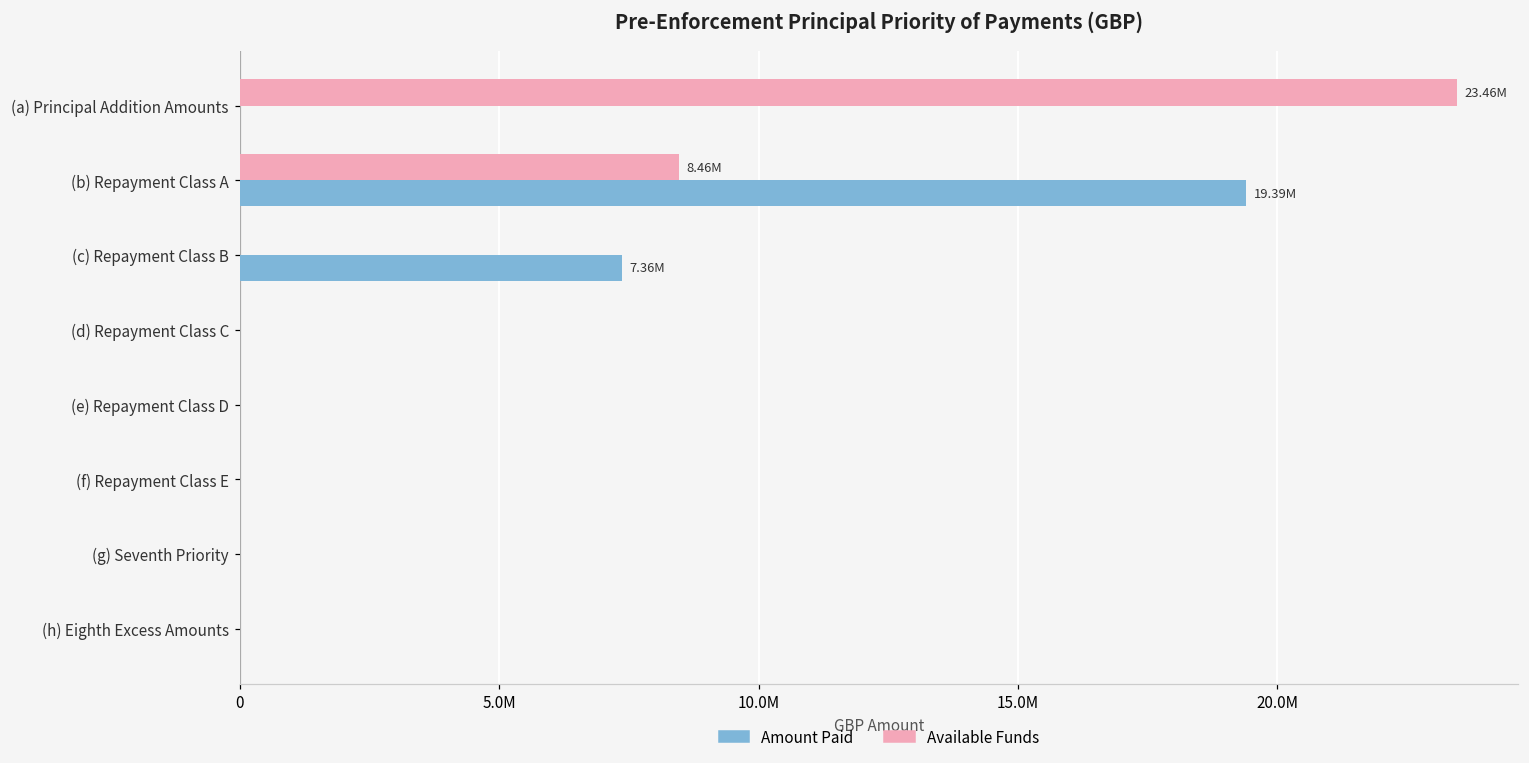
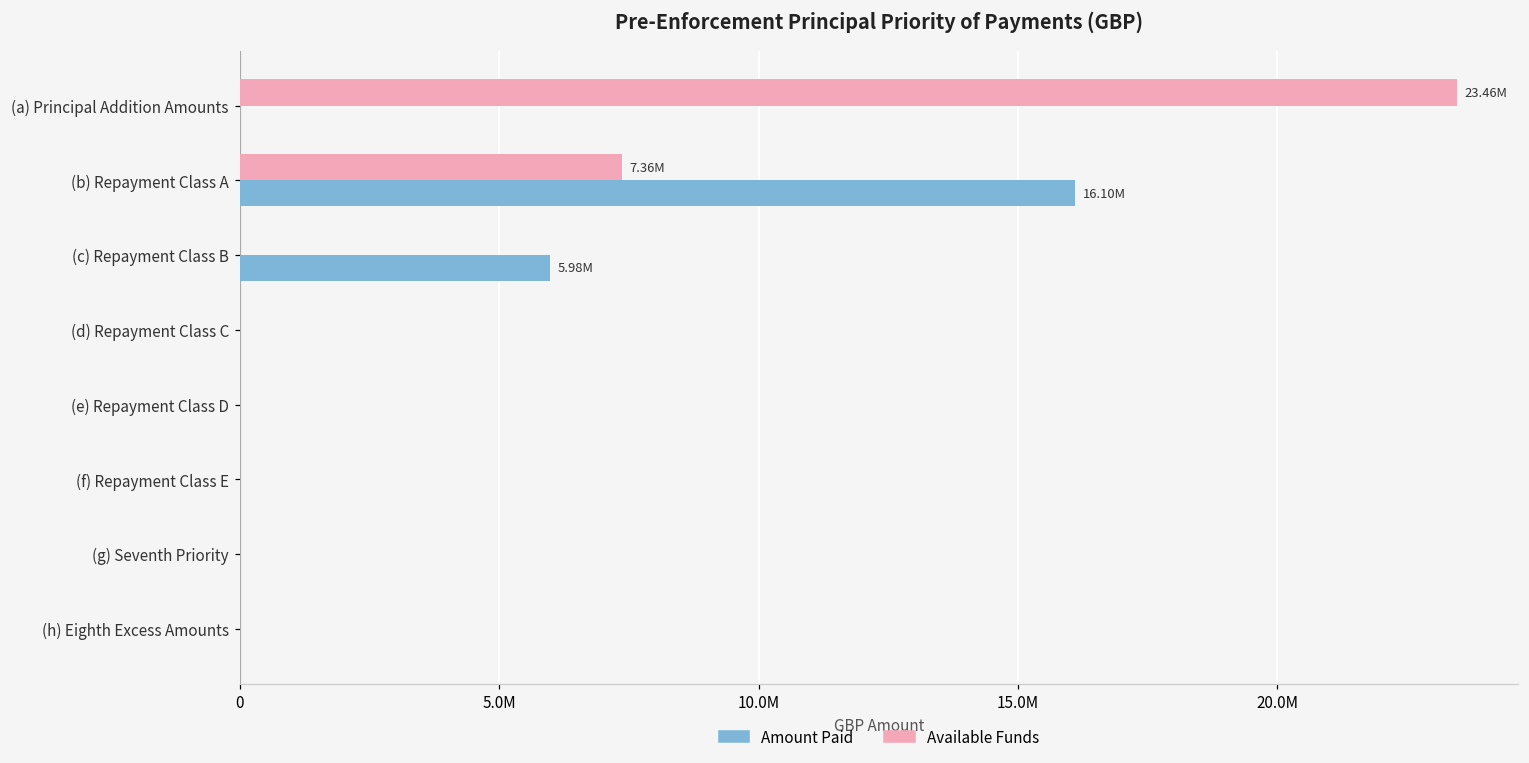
Available Funds, (b) Repayment Class A: 8.46M -> 7.36M
Amount Paid, (b) Repayment Class A: 19.39M -> 16.10M
Amount Paid, (c) Repayment Class B: 7.36M -> 5.98M
